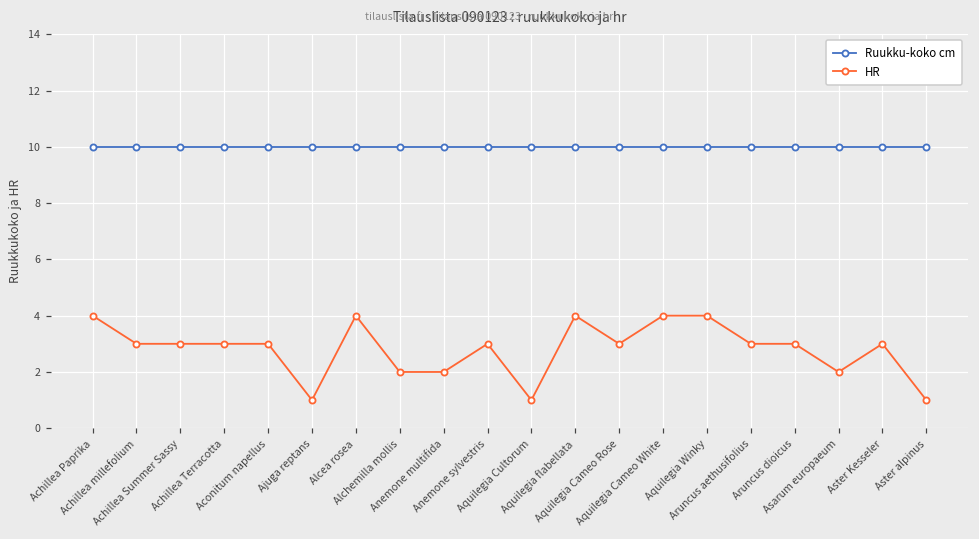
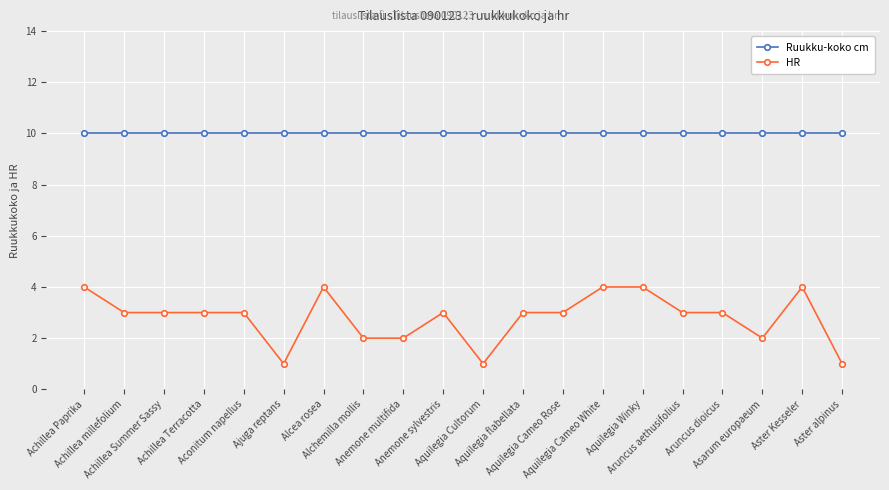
HR, Aquilegia flabellata: 4 -> 3
HR, Aster Kesseler: 3 -> 4
